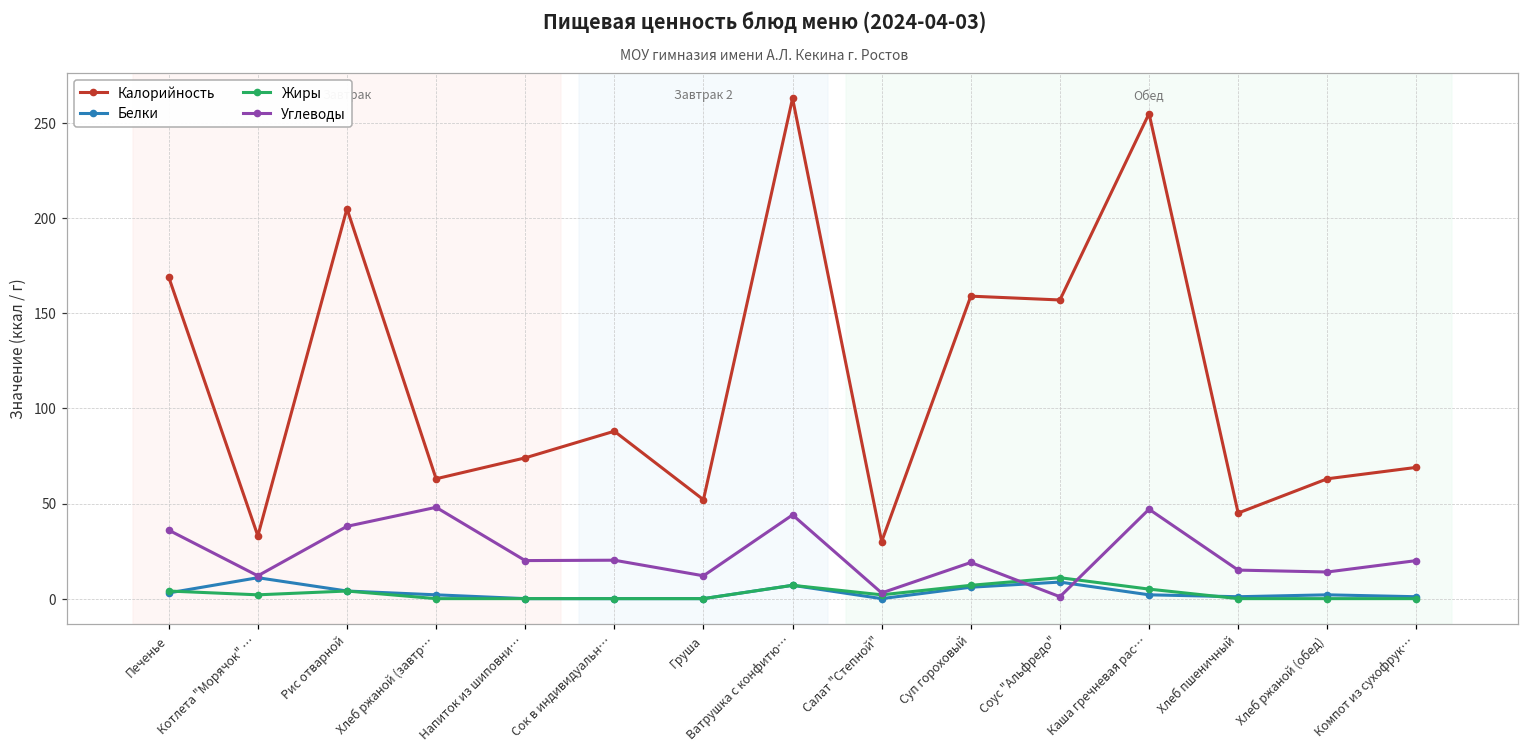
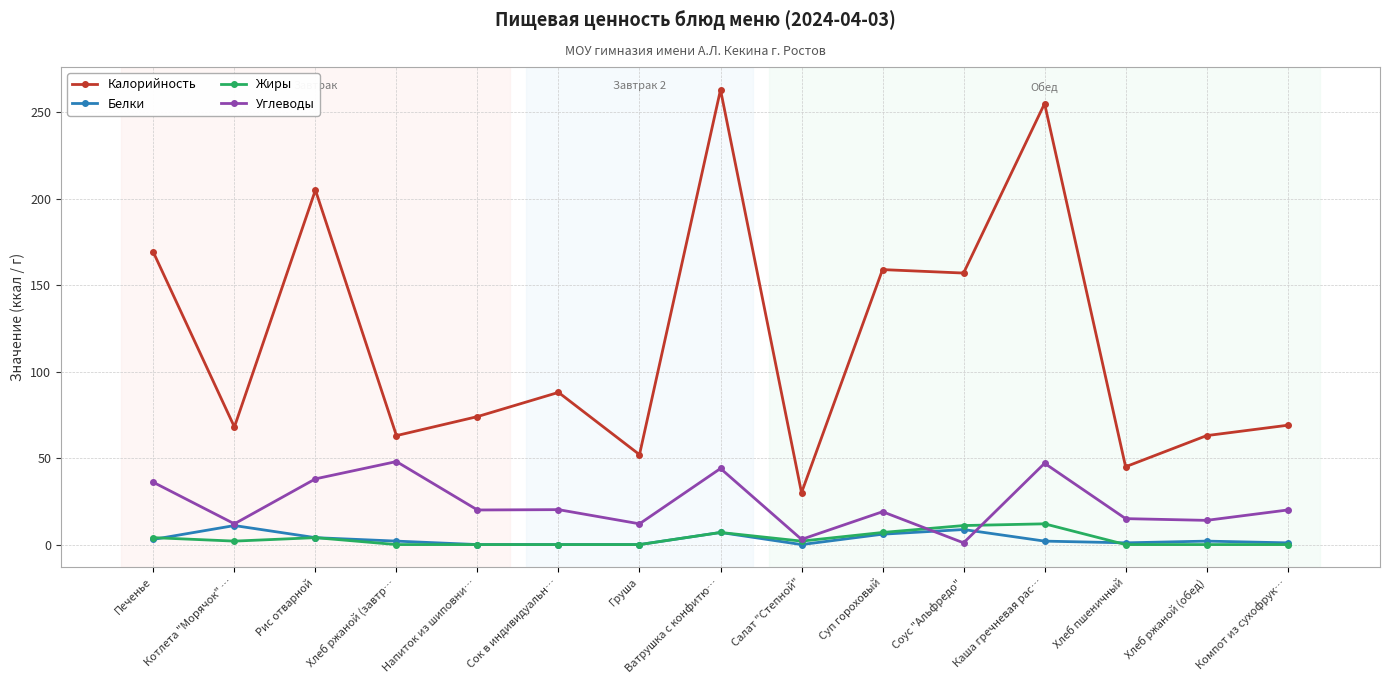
Калорийность, Котлета "Морячок" …: 33 -> 68
Жиры, Каша гречневая рас…: 5 -> 12
